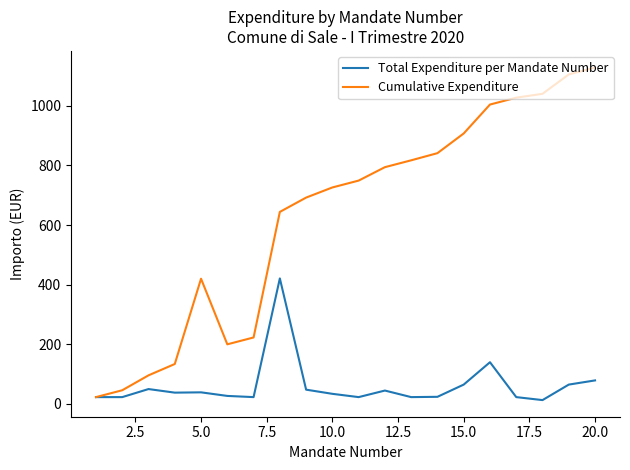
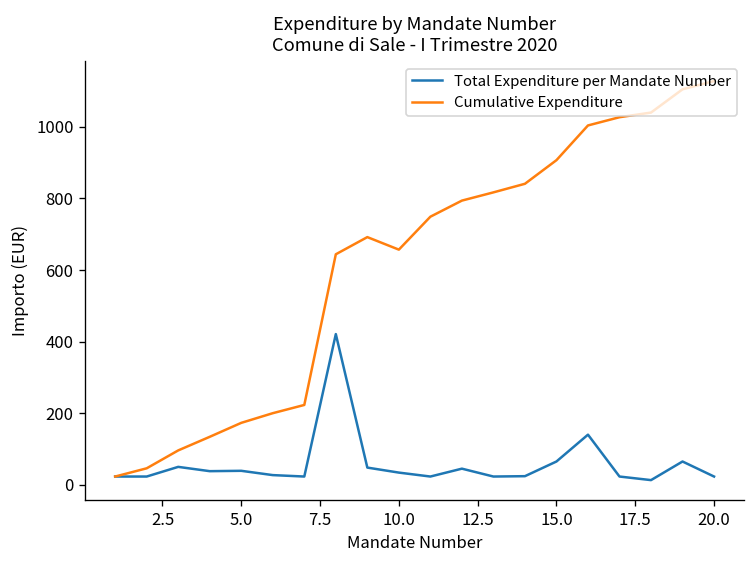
Cumulative Expenditure, 5.0: 420 -> 170
Cumulative Expenditure, 10.0: 730 -> 660
Total Expenditure per Mandate Number, 20.0: 80 -> 20
